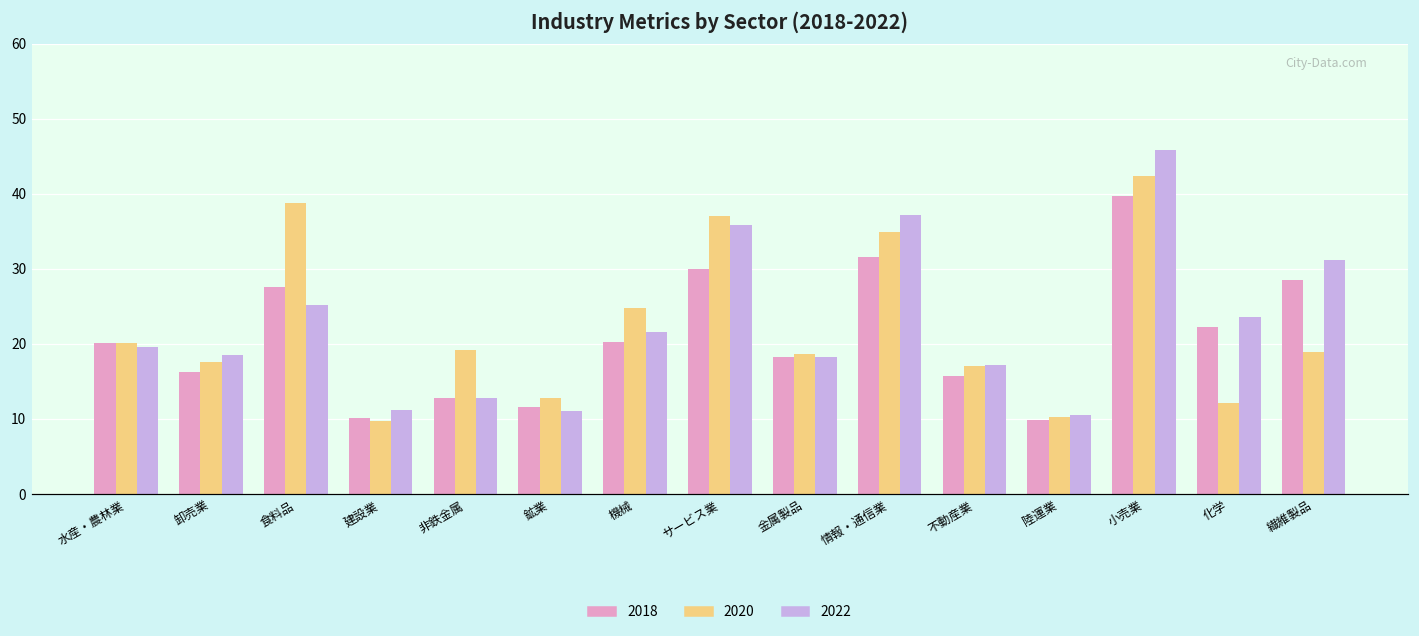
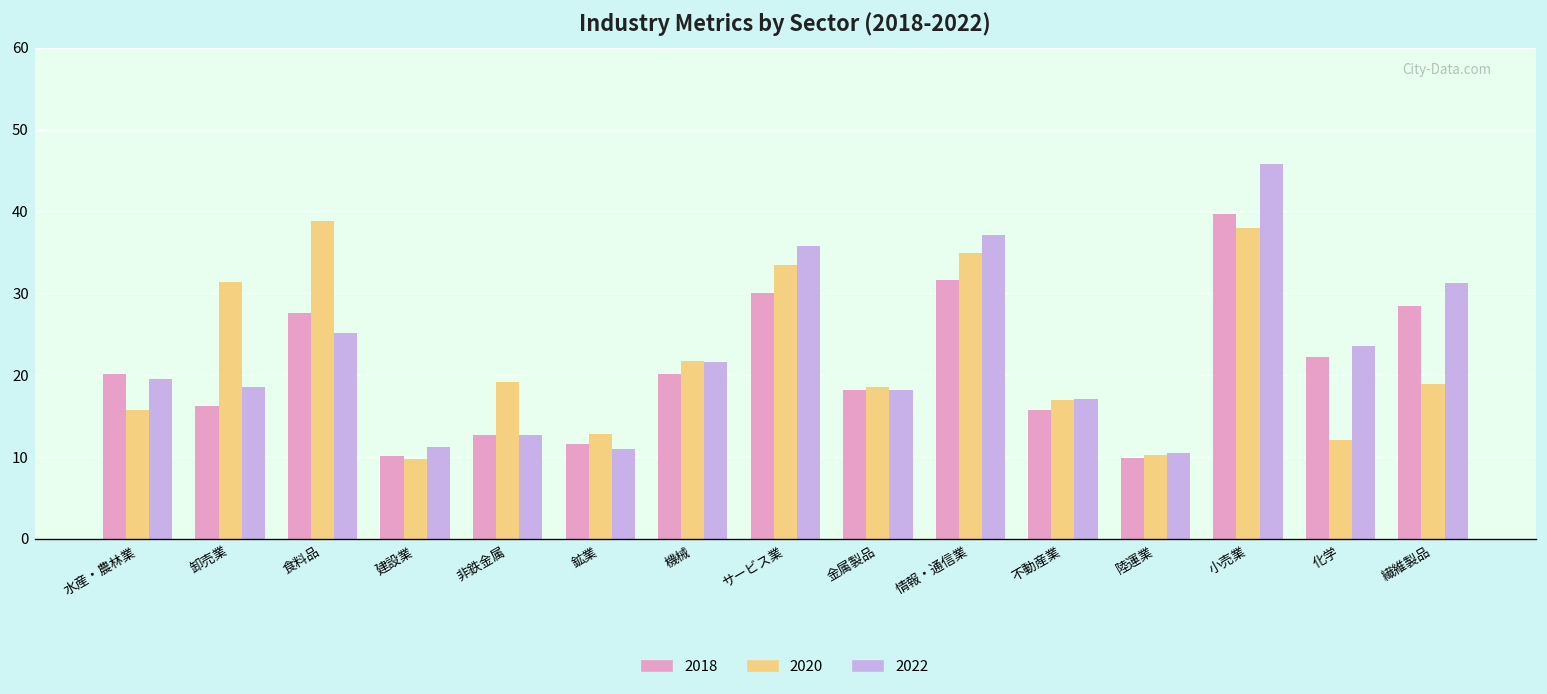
2020, 水産・農林業: 20 -> 16
2020, 卸売業: 18 -> 31
2020, 機械: 25 -> 22
2020, サービス業: 37 -> 33
2020, 小売業: 42 -> 38
